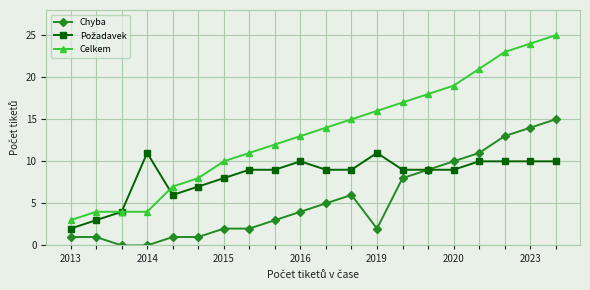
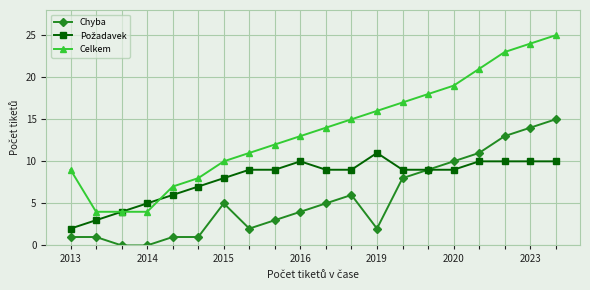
Celkem, 2013: 3 -> 9
Požadavek, 2014: 11 -> 5
Chyba, 2015: 2 -> 5
